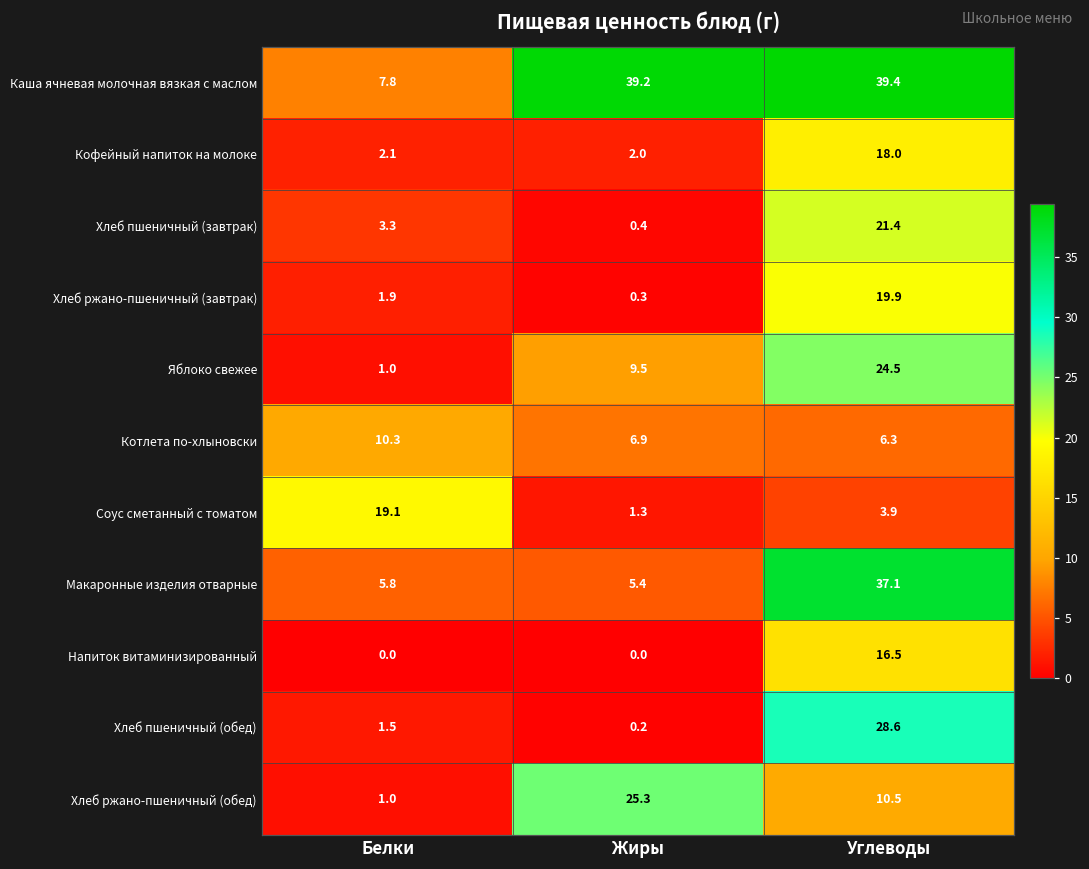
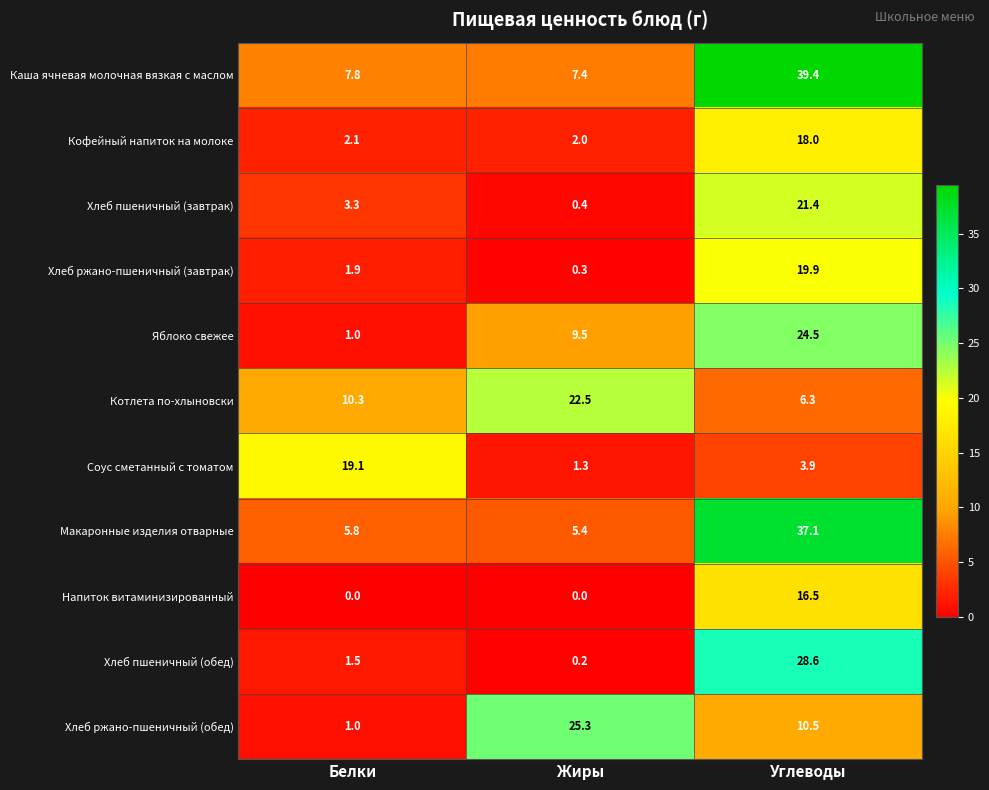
Каша ячневая молочная вязкая с маслом, Жиры: 39.2 -> 7.4
Котлета по-хлыновски, Жиры: 6.9 -> 22.5
